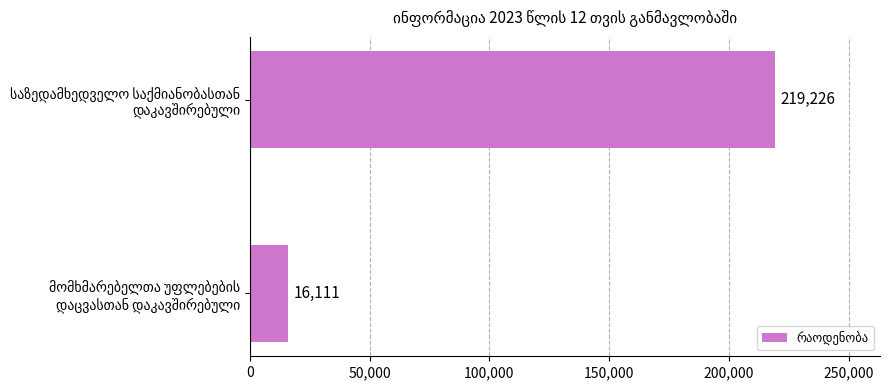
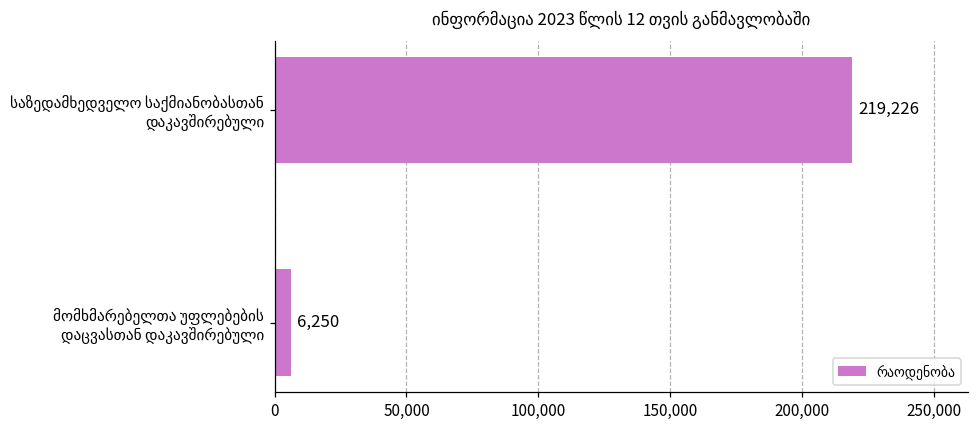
მომხმარებელთა უფლებების დაცვასთან დაკავშირებული: 16,111 -> 6,250
